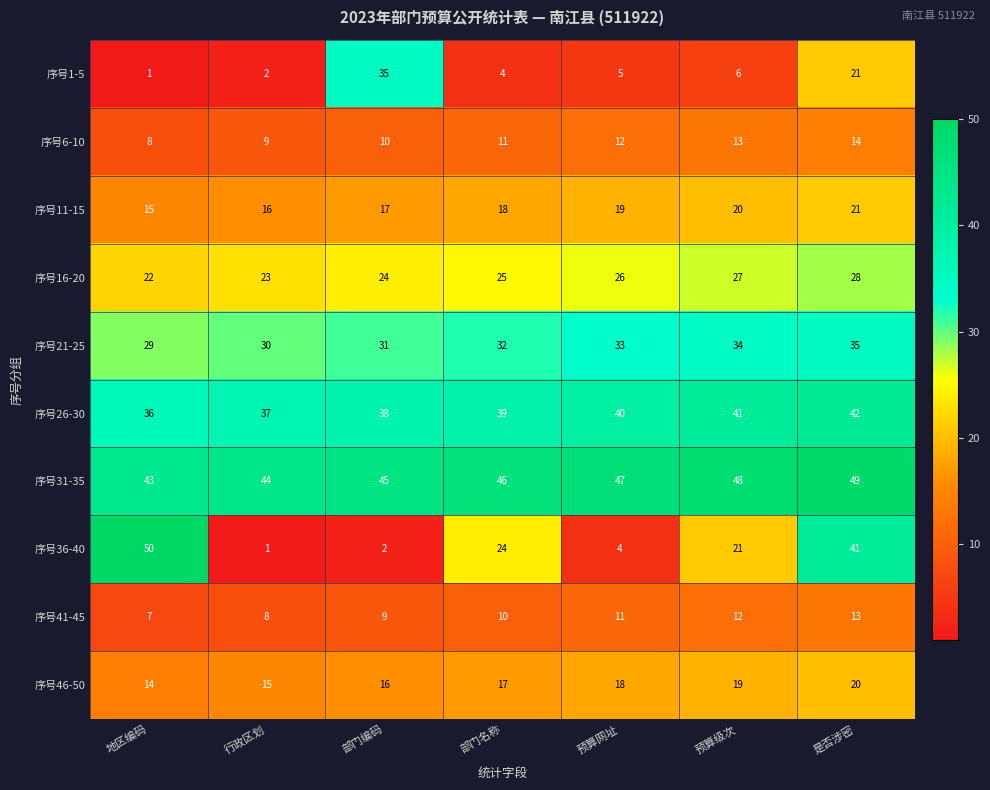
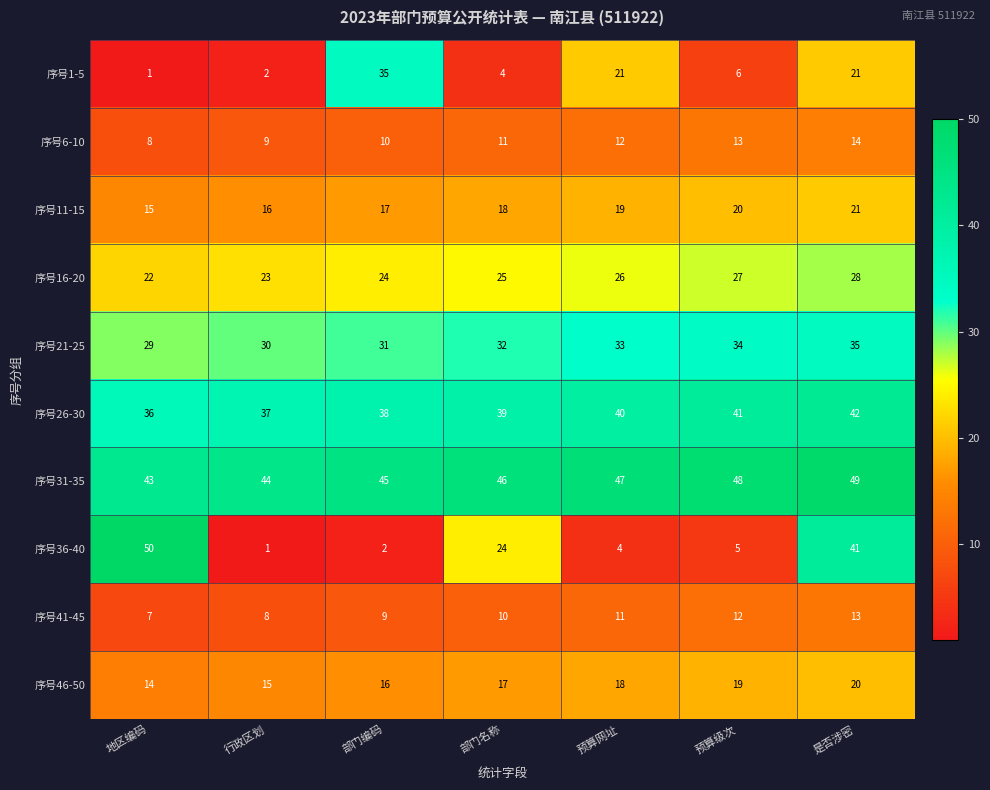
序号1-5, 预算网址: 5 -> 21
序号36-40, 预算级次: 21 -> 5
